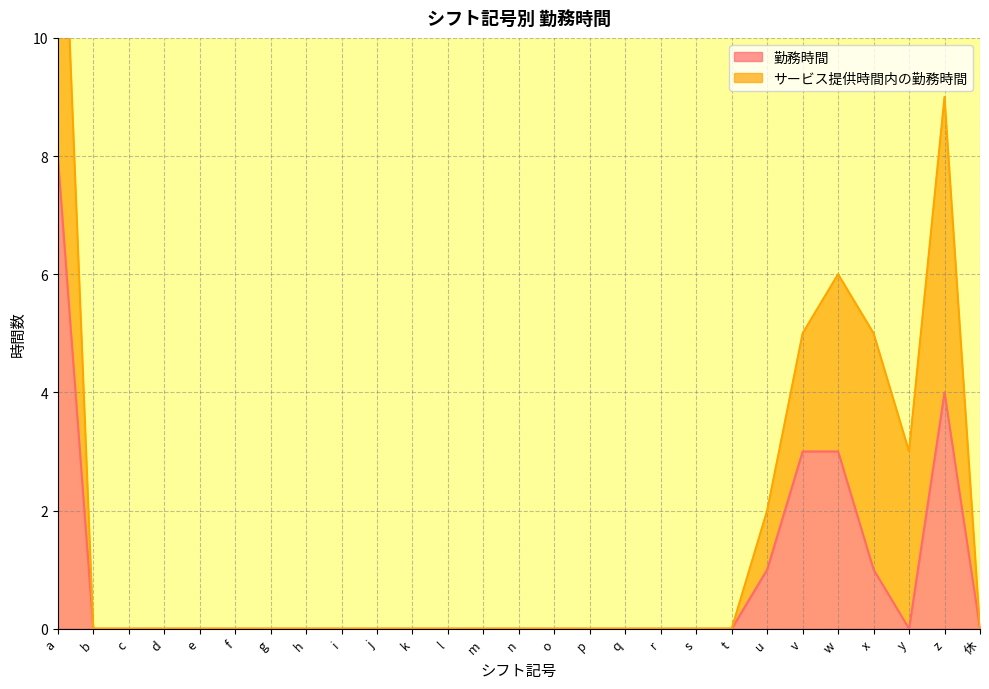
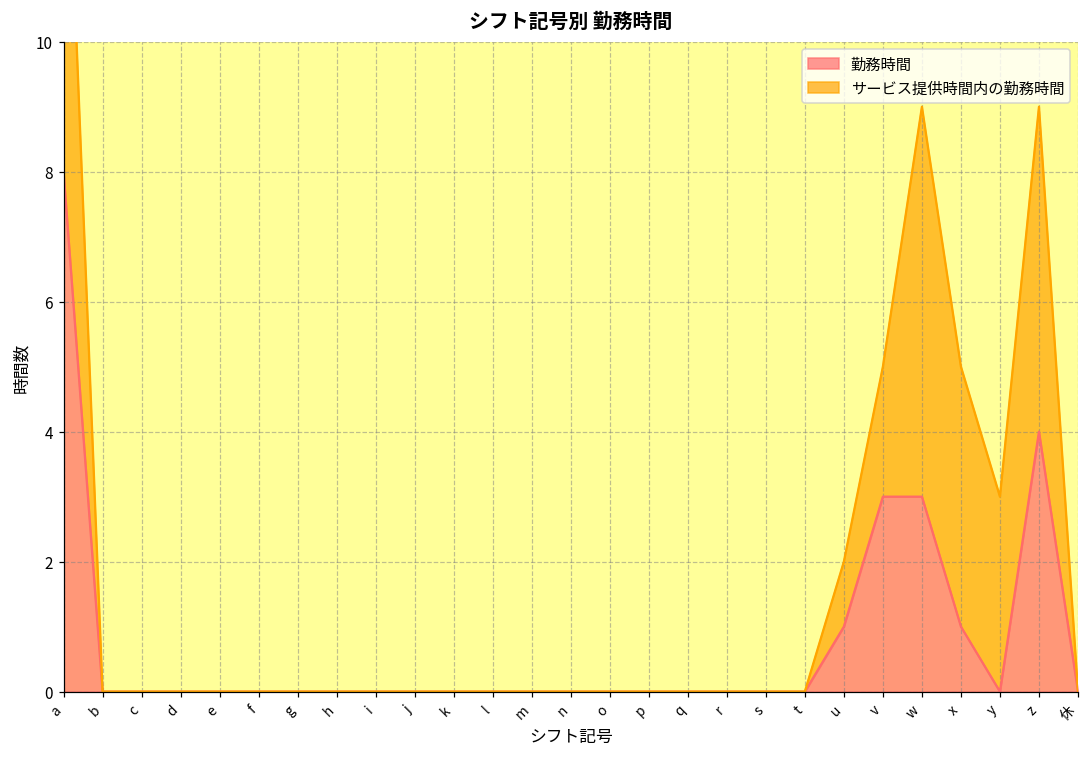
サービス提供時間内の勤務時間, w: 3 -> 6
